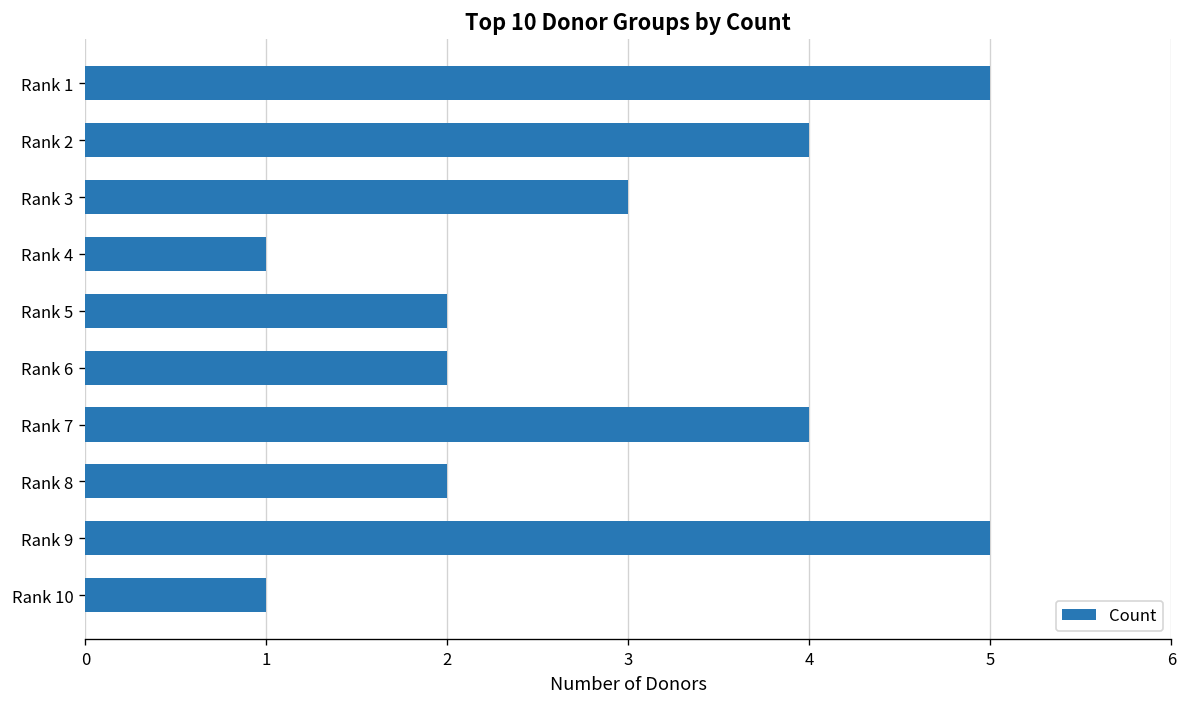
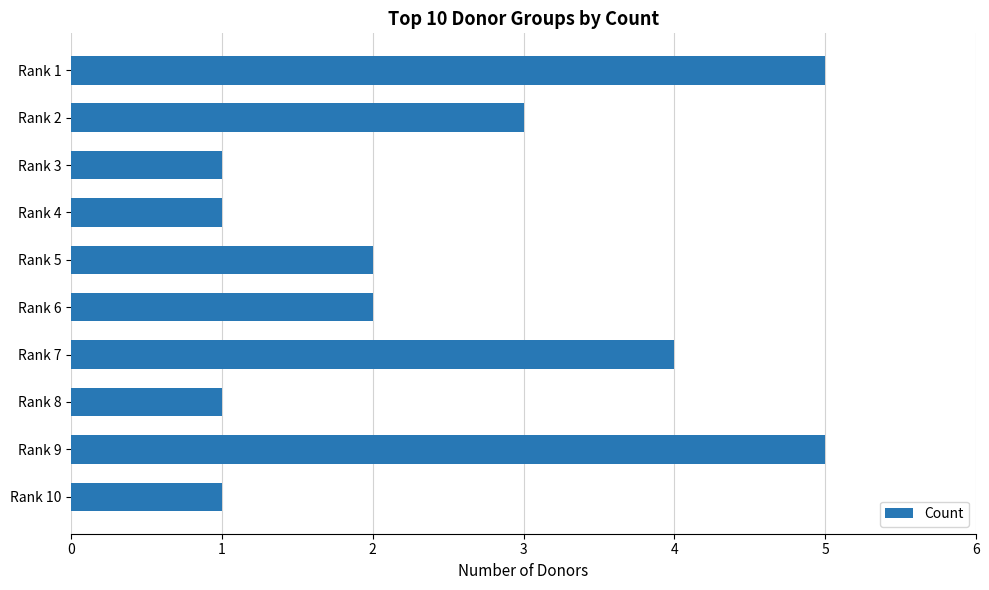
Rank 2: 4 -> 3
Rank 3: 3 -> 1
Rank 8: 2 -> 1
